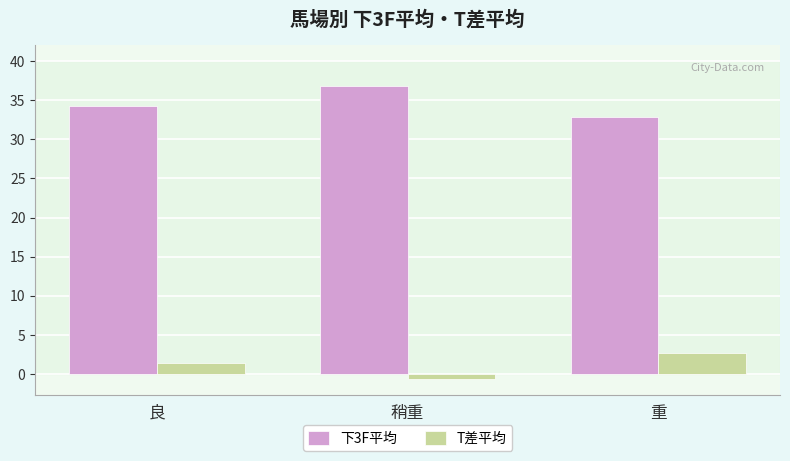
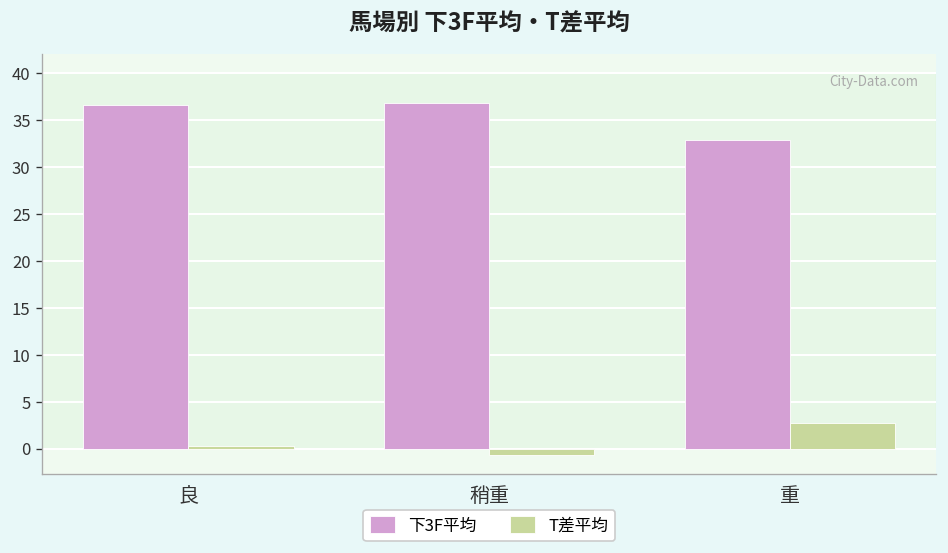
下3F平均, 良: 34 -> 37
T差平均, 良: 1 -> 0
